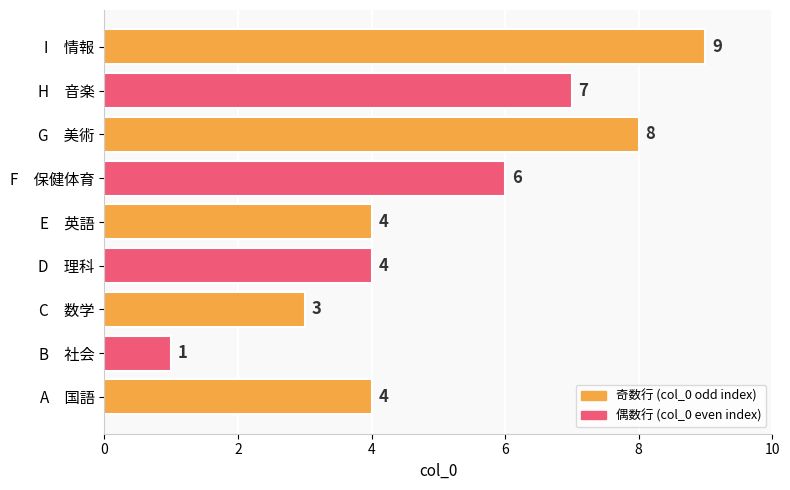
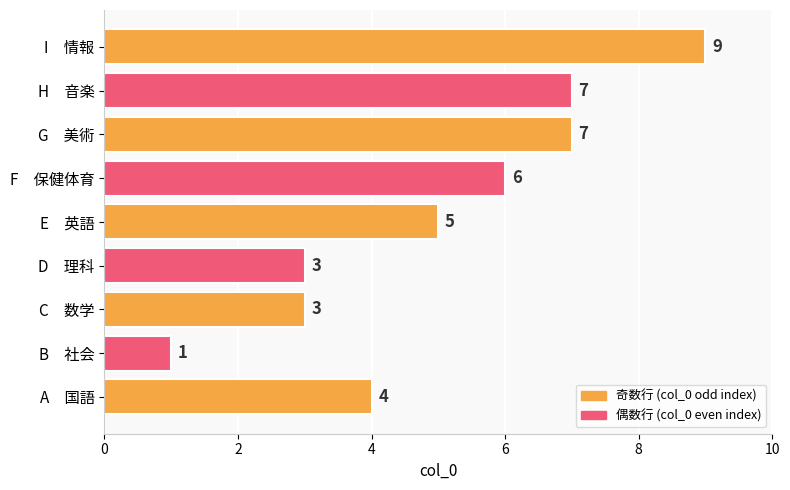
G 美術: 8 -> 7
E 英語: 4 -> 5
D 理科: 4 -> 3
